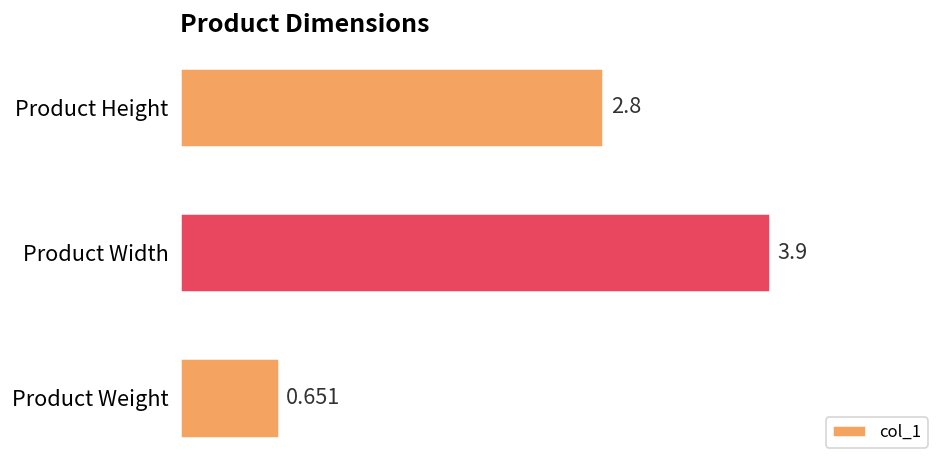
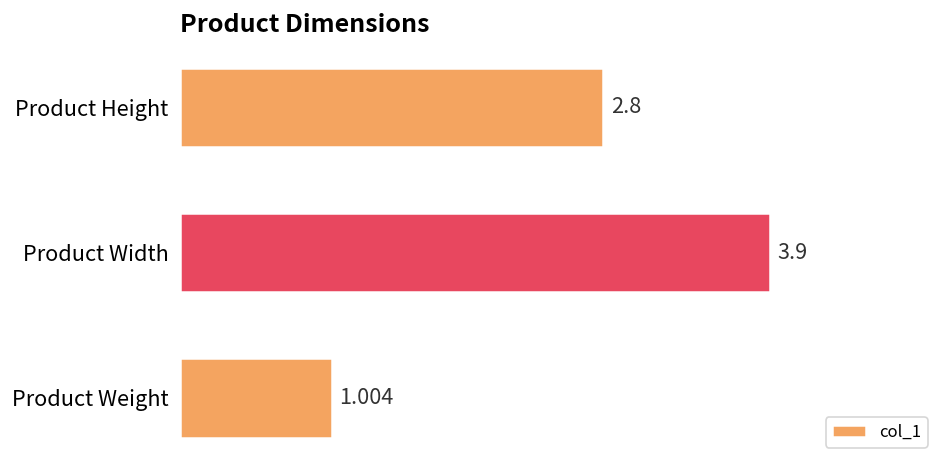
Product Weight: 0.651 -> 1.004
